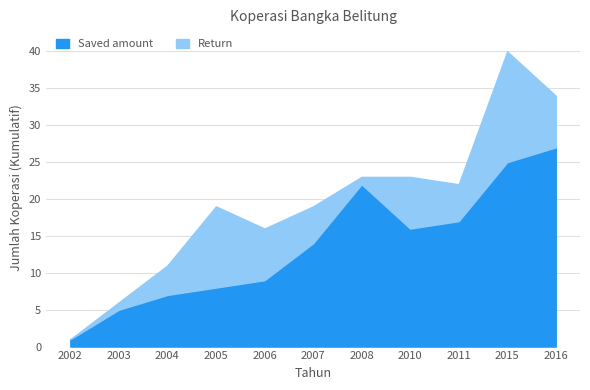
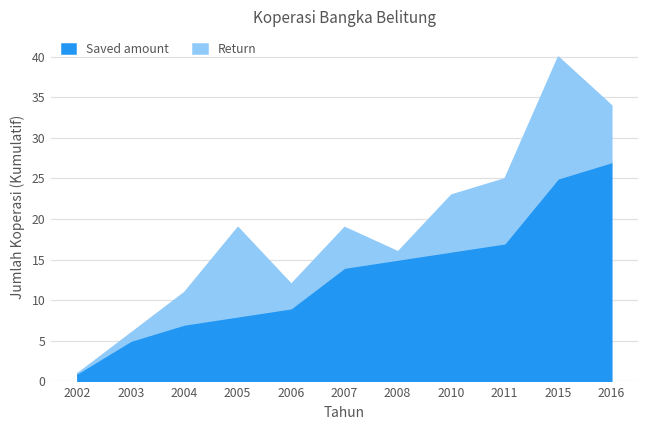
Return, 2006: 7 -> 3
Saved amount, 2008: 22 -> 15
Return, 2011: 5 -> 8
